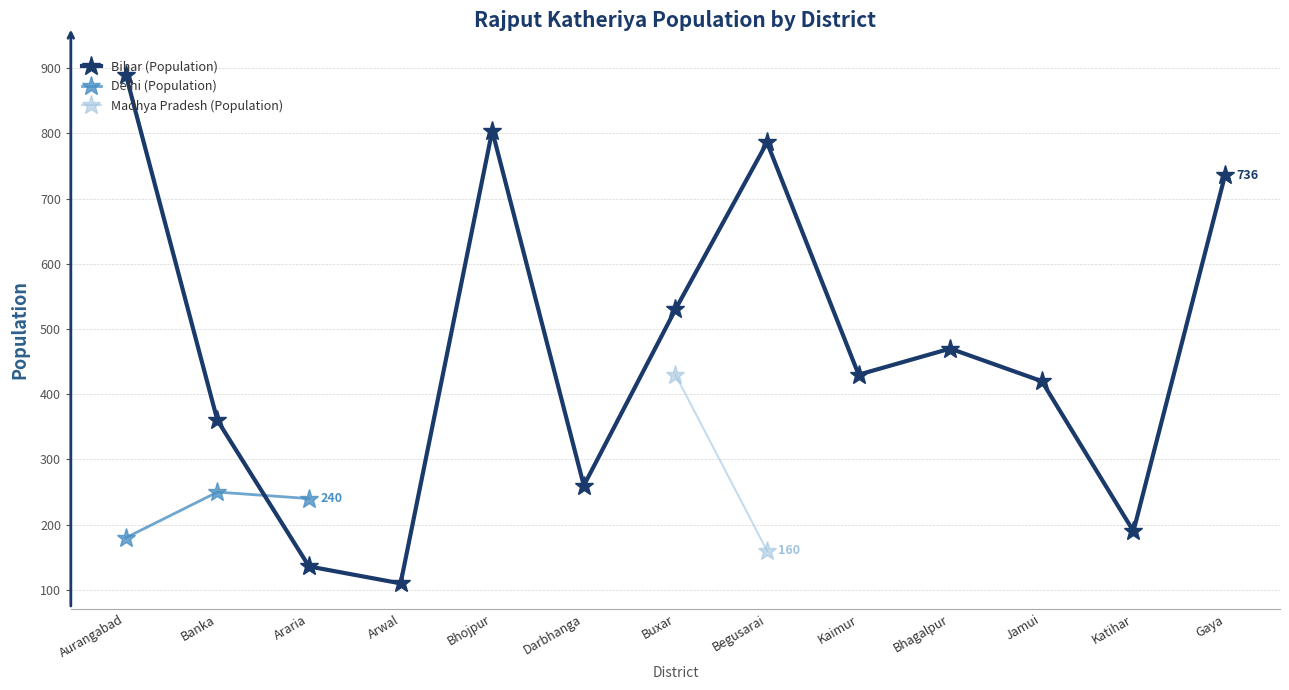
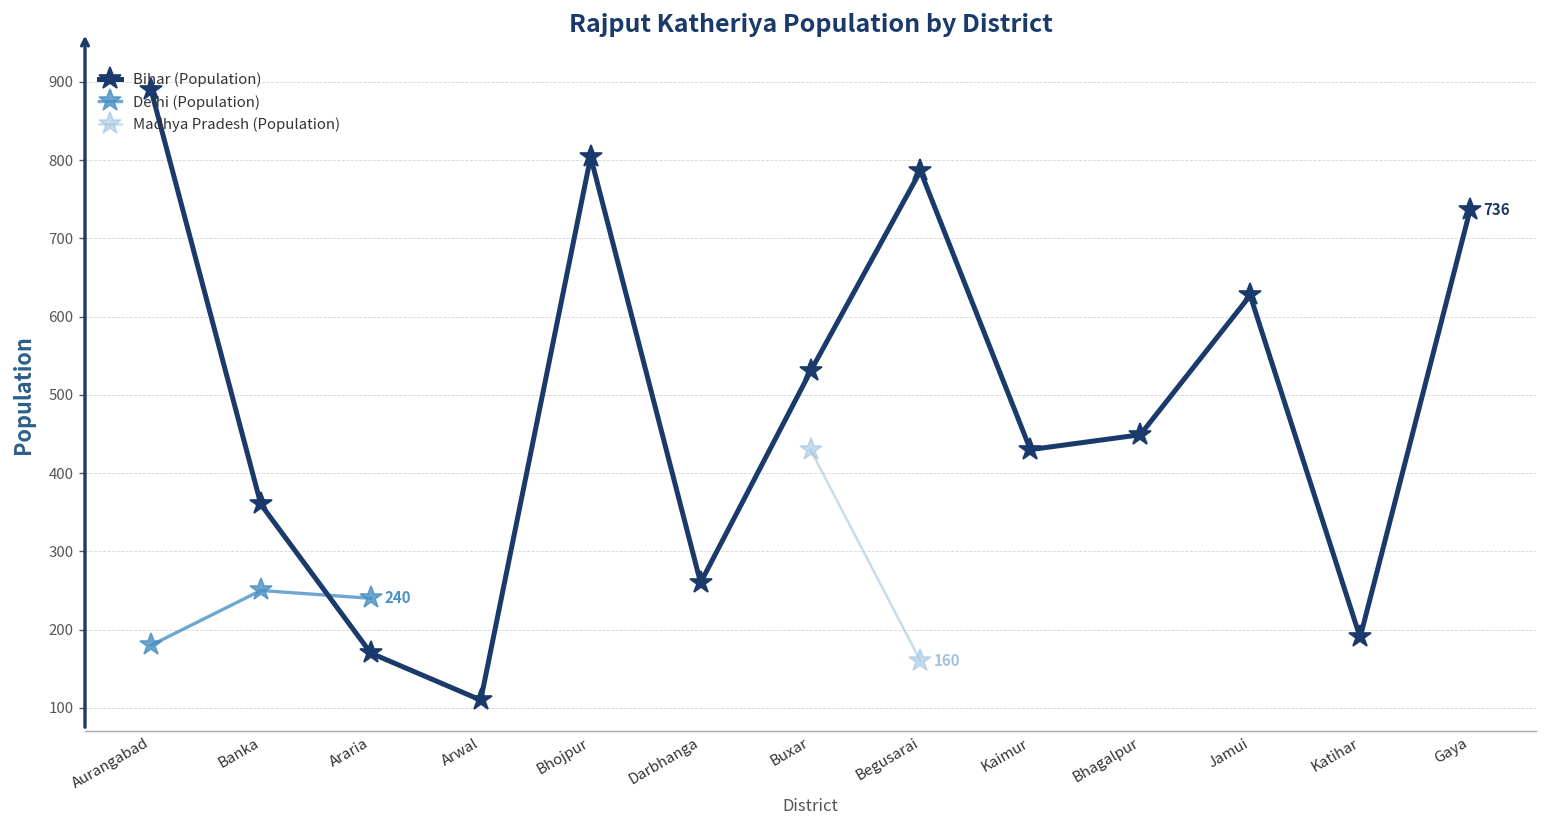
Bihar (Population), Araria: 140 -> 170
Bihar (Population), Bhagalpur: 470 -> 450
Bihar (Population), Jamui: 420 -> 630
